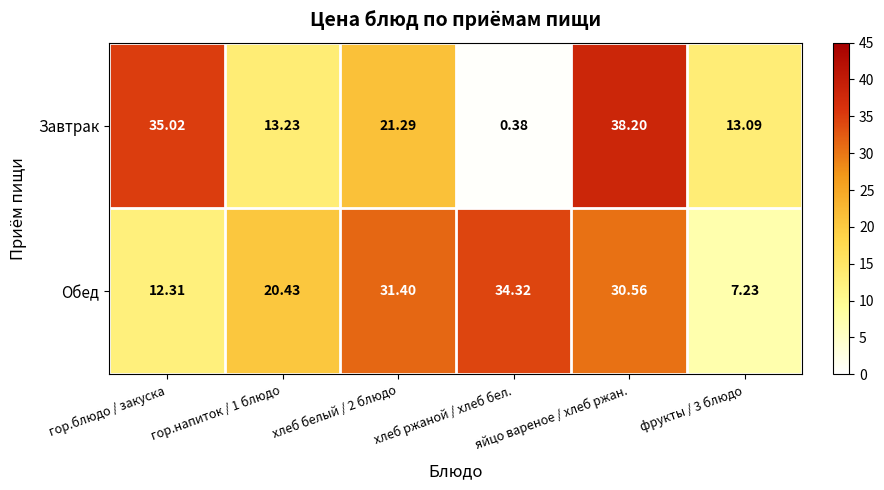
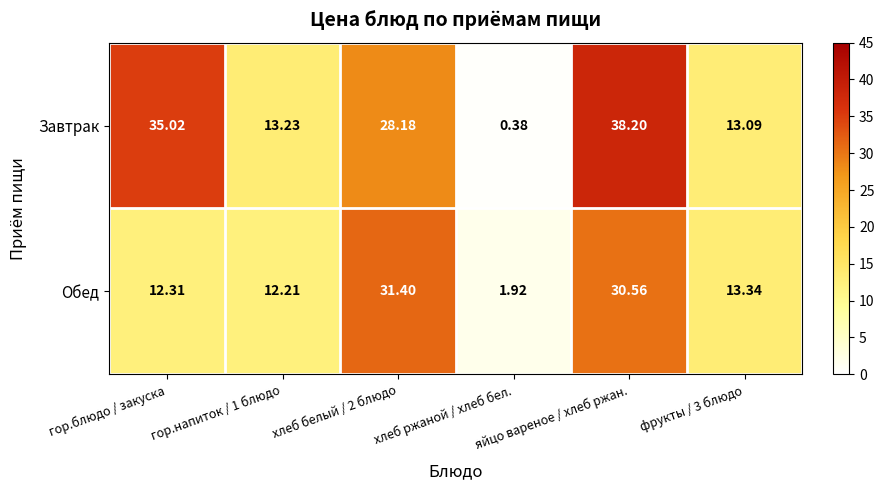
Завтрак, хлеб белый / 2 блюдо: 21.29 -> 28.18
Обед, гор.напиток / 1 блюдо: 20.43 -> 12.21
Обед, хлеб ржаной / хлеб бел.: 34.32 -> 1.92
Обед, фрукты / 3 блюдо: 7.23 -> 13.34
